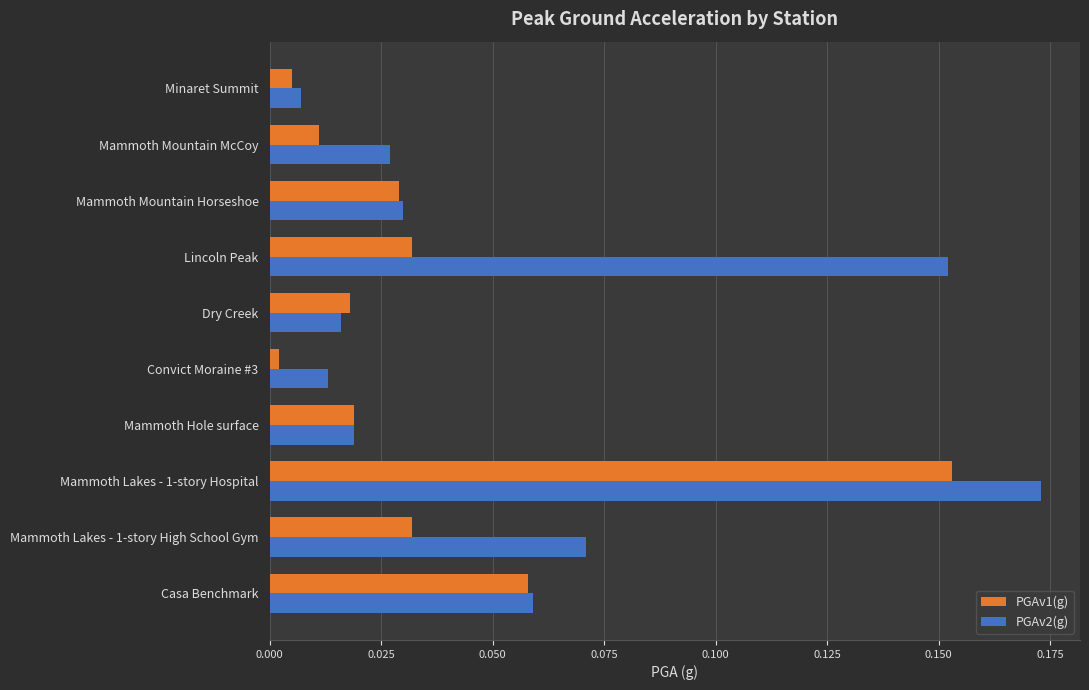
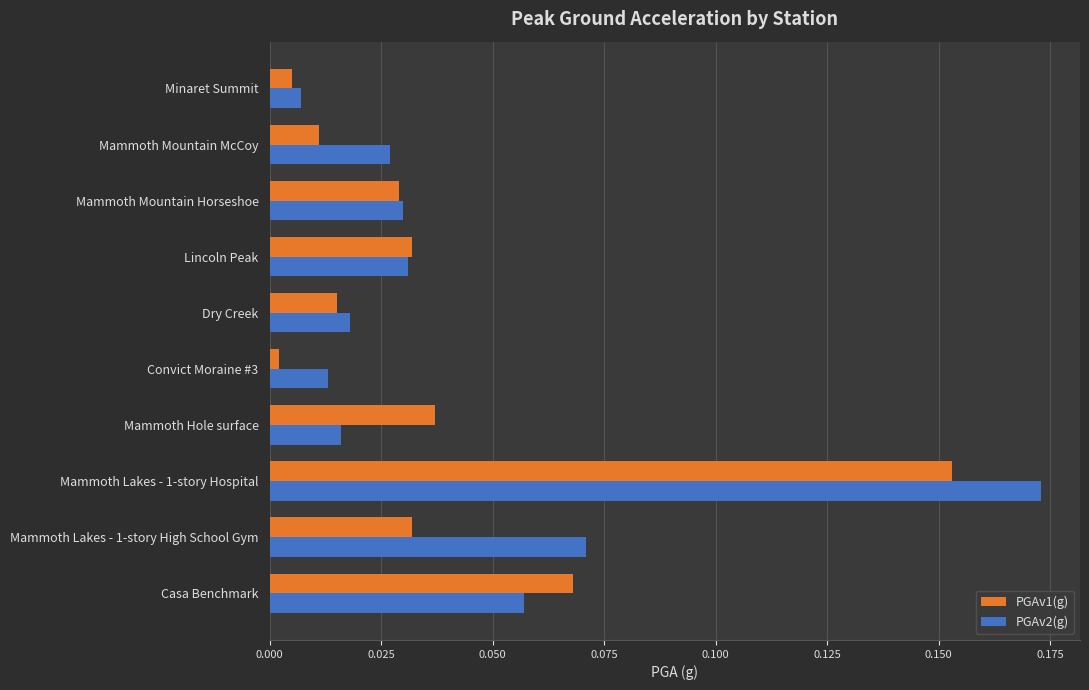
PGAv2(g), Lincoln Peak: 0.152 -> 0.031
PGAv1(g), Dry Creek: 0.018 -> 0.015
PGAv2(g), Dry Creek: 0.016 -> 0.018
PGAv1(g), Mammoth Hole surface: 0.019 -> 0.037
PGAv2(g), Mammoth Hole surface: 0.019 -> 0.016
PGAv1(g), Casa Benchmark: 0.058 -> 0.068
PGAv2(g), Casa Benchmark: 0.059 -> 0.057
